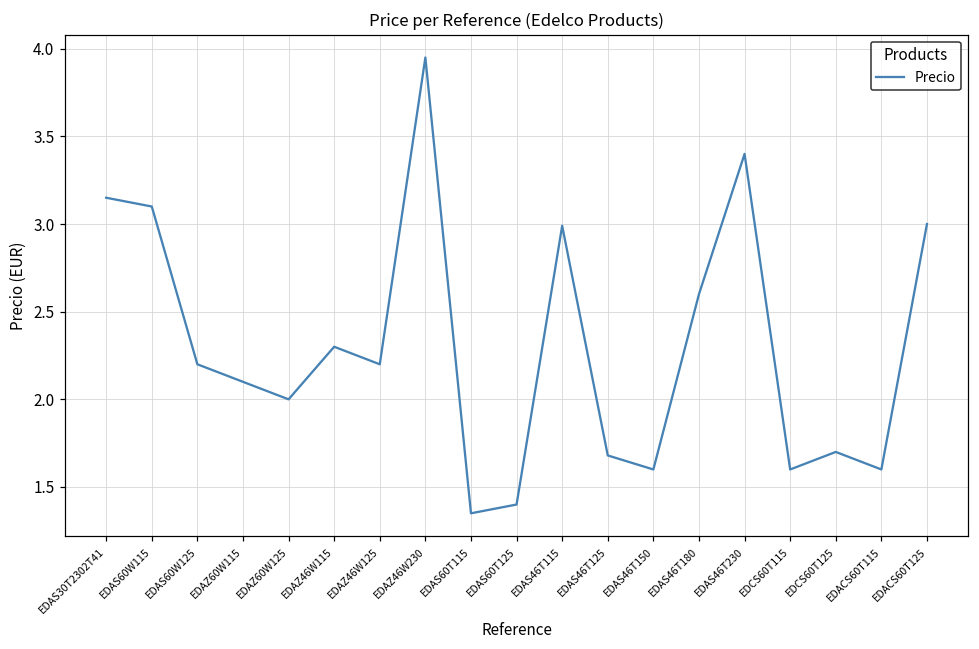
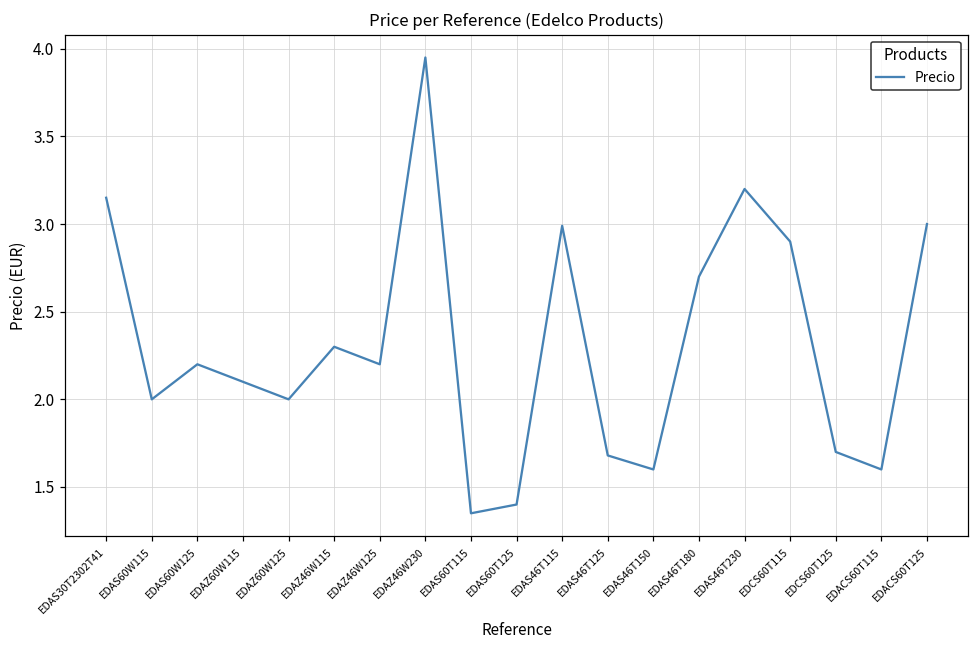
EDAS60W115: 3.1 -> 2.0
EDAS46T180: 2.6 -> 2.7
EDAS46T230: 3.4 -> 3.2
EDCS60T115: 1.6 -> 2.9
